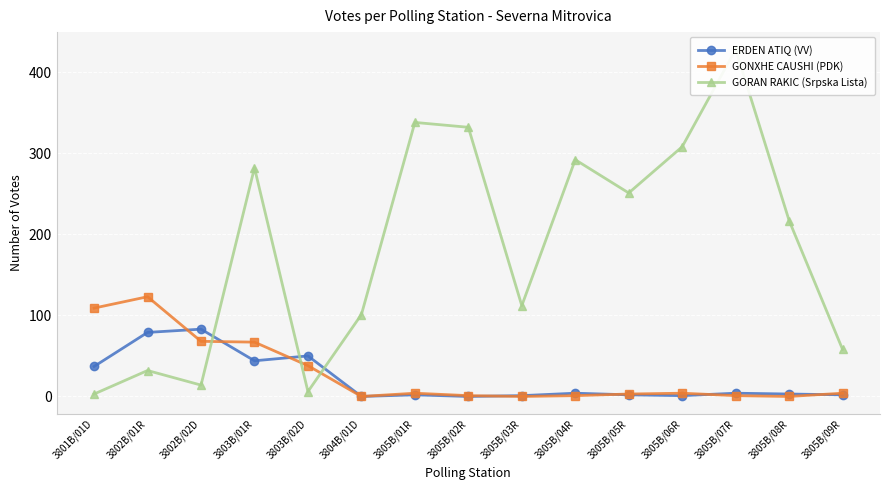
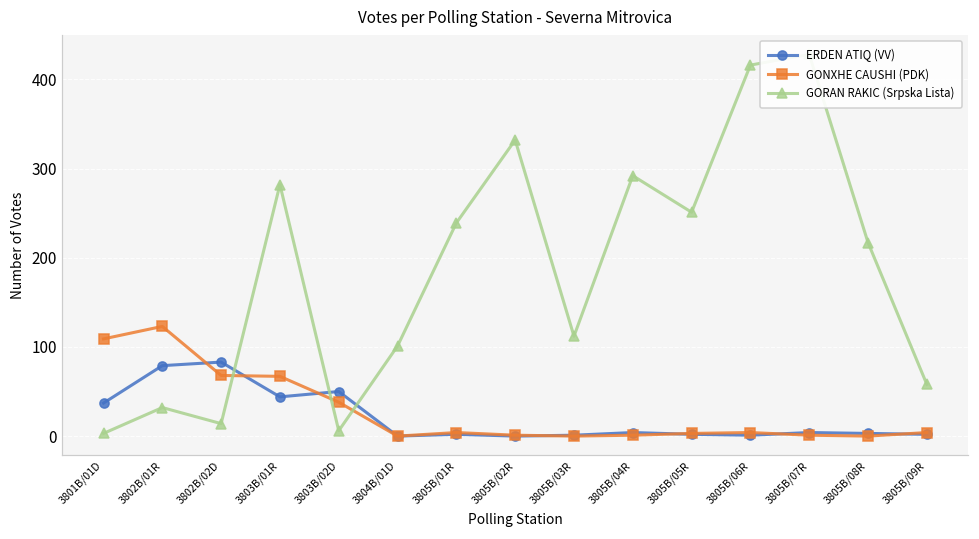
GORAN RAKIC (Srpska Lista), 3805B/01R: 340 -> 240
GORAN RAKIC (Srpska Lista), 3805B/06R: 310 -> 420
